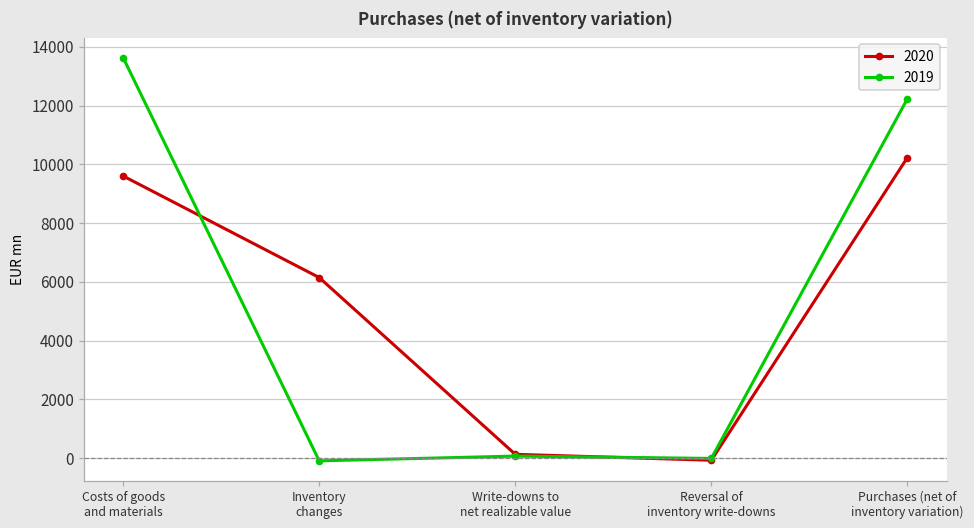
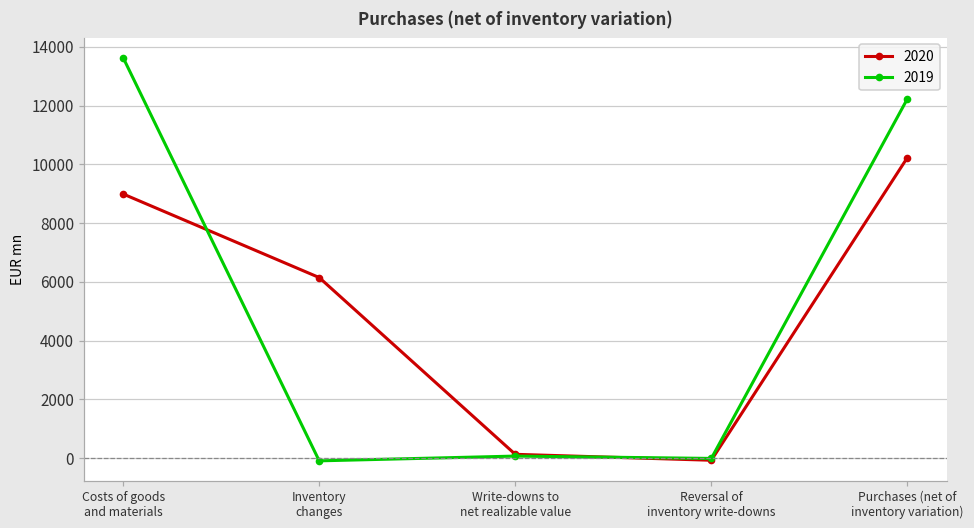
2020, Costs of goods and materials: 9600 -> 9000
